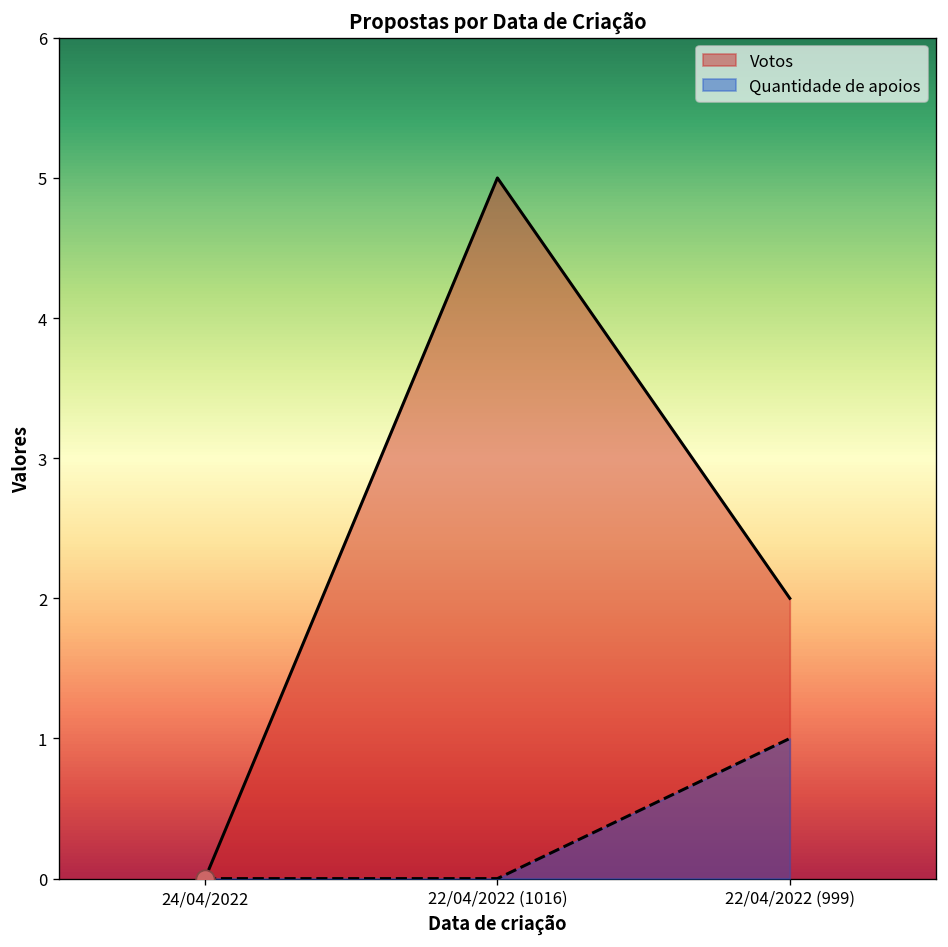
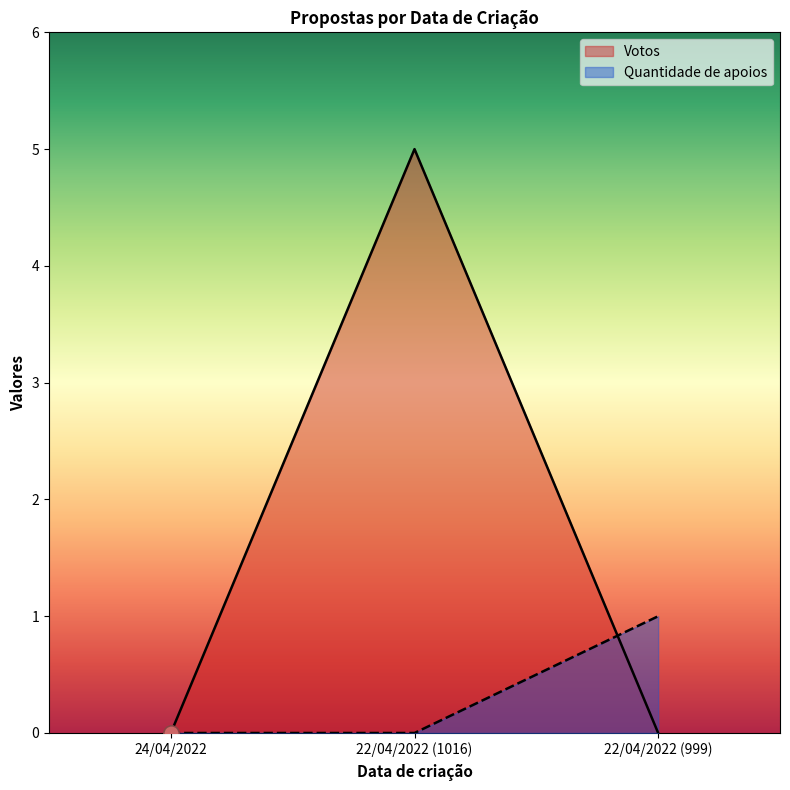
Votos, 22/04/2022 (999): 2 -> 0
